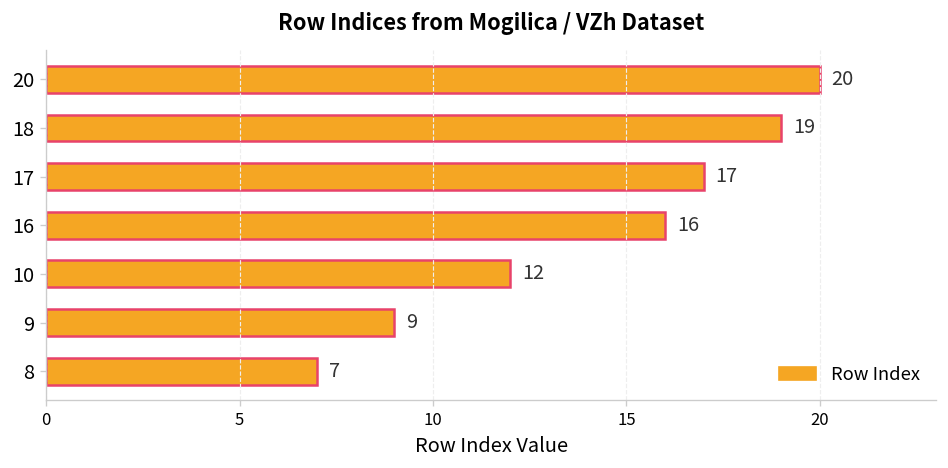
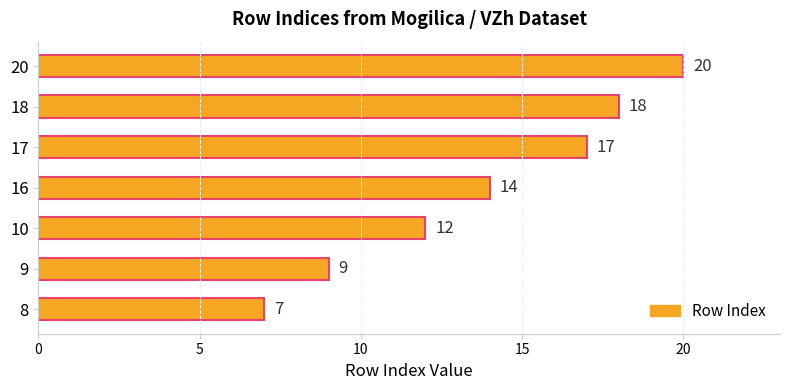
18: 19 -> 18
16: 16 -> 14
